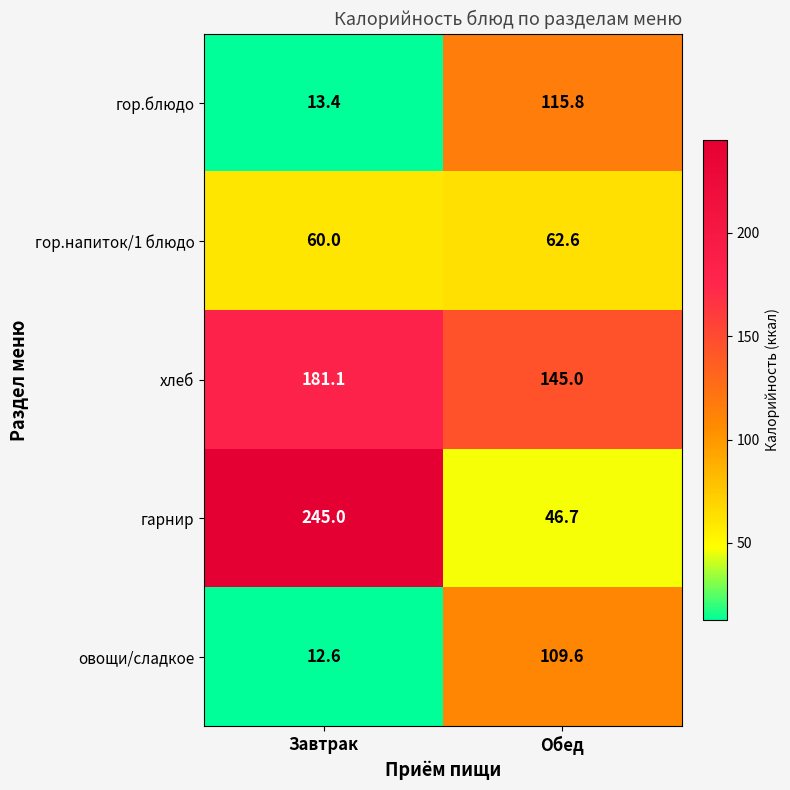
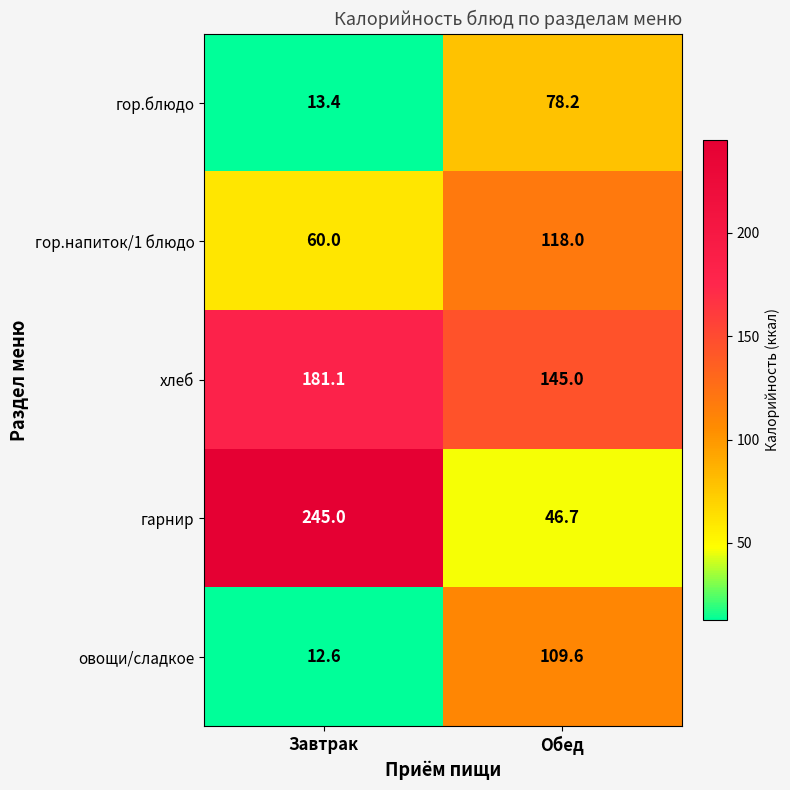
гор.блюдо, Обед: 115.8 -> 78.2
гор.напиток/1 блюдо, Обед: 62.6 -> 118.0
